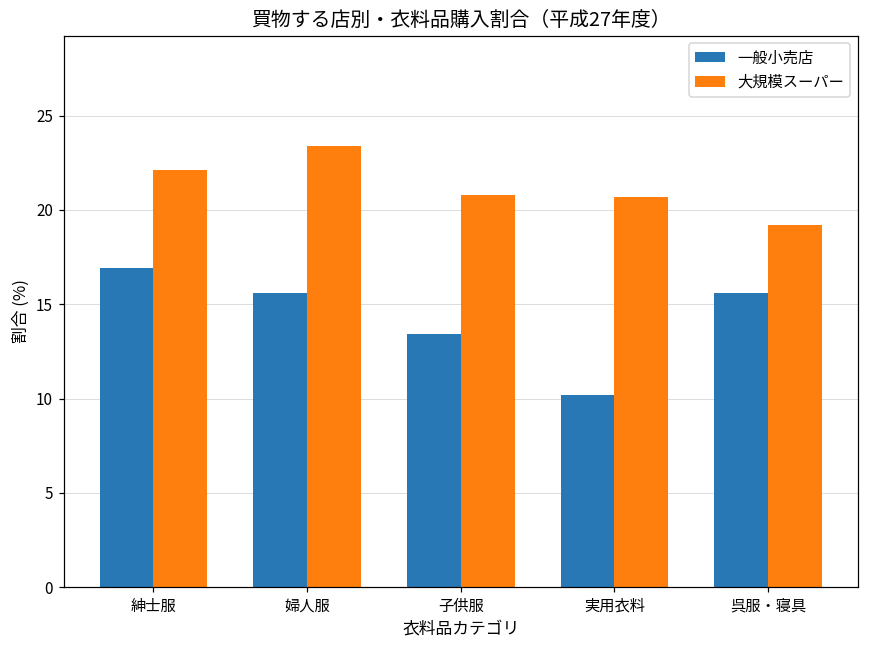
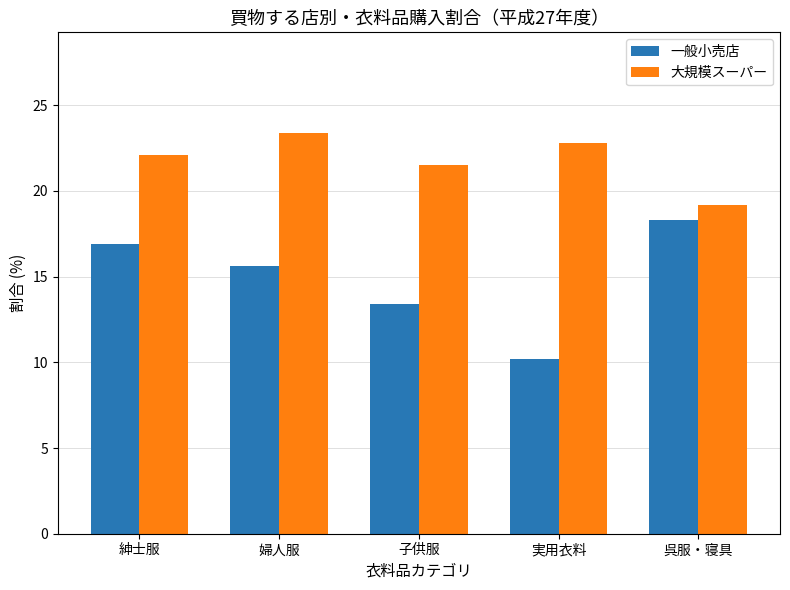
大規模スーパー, 子供服: 20.8 -> 21.5
大規模スーパー, 実用衣料: 20.7 -> 22.8
一般小売店, 呉服・寝具: 15.6 -> 18.3
